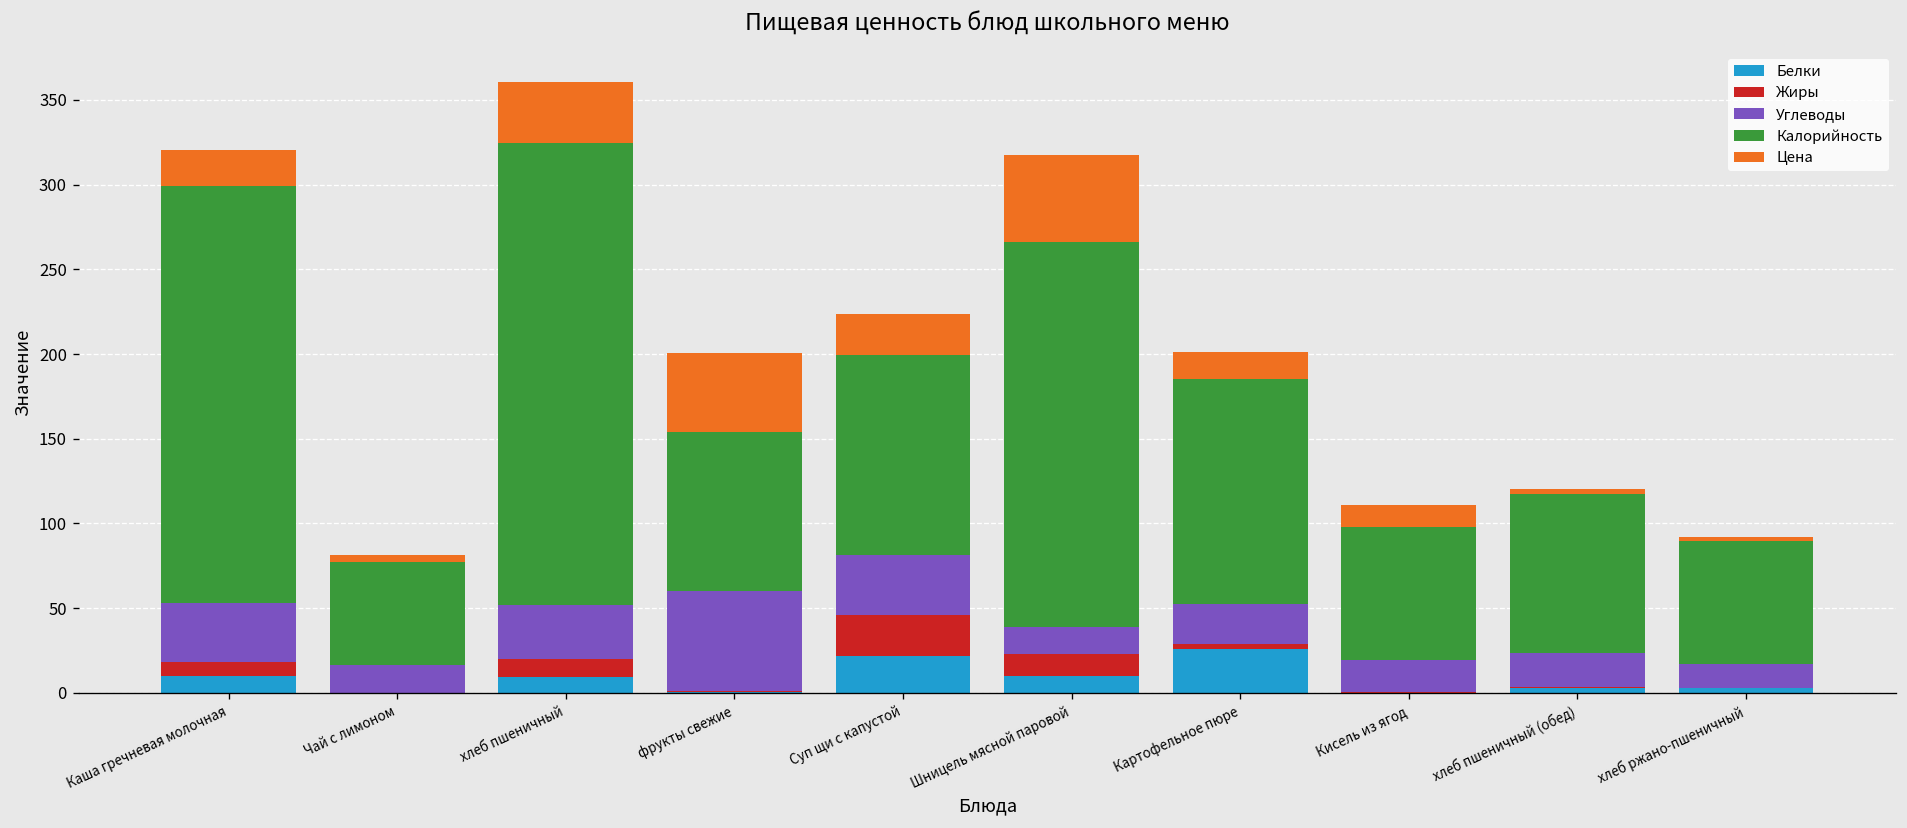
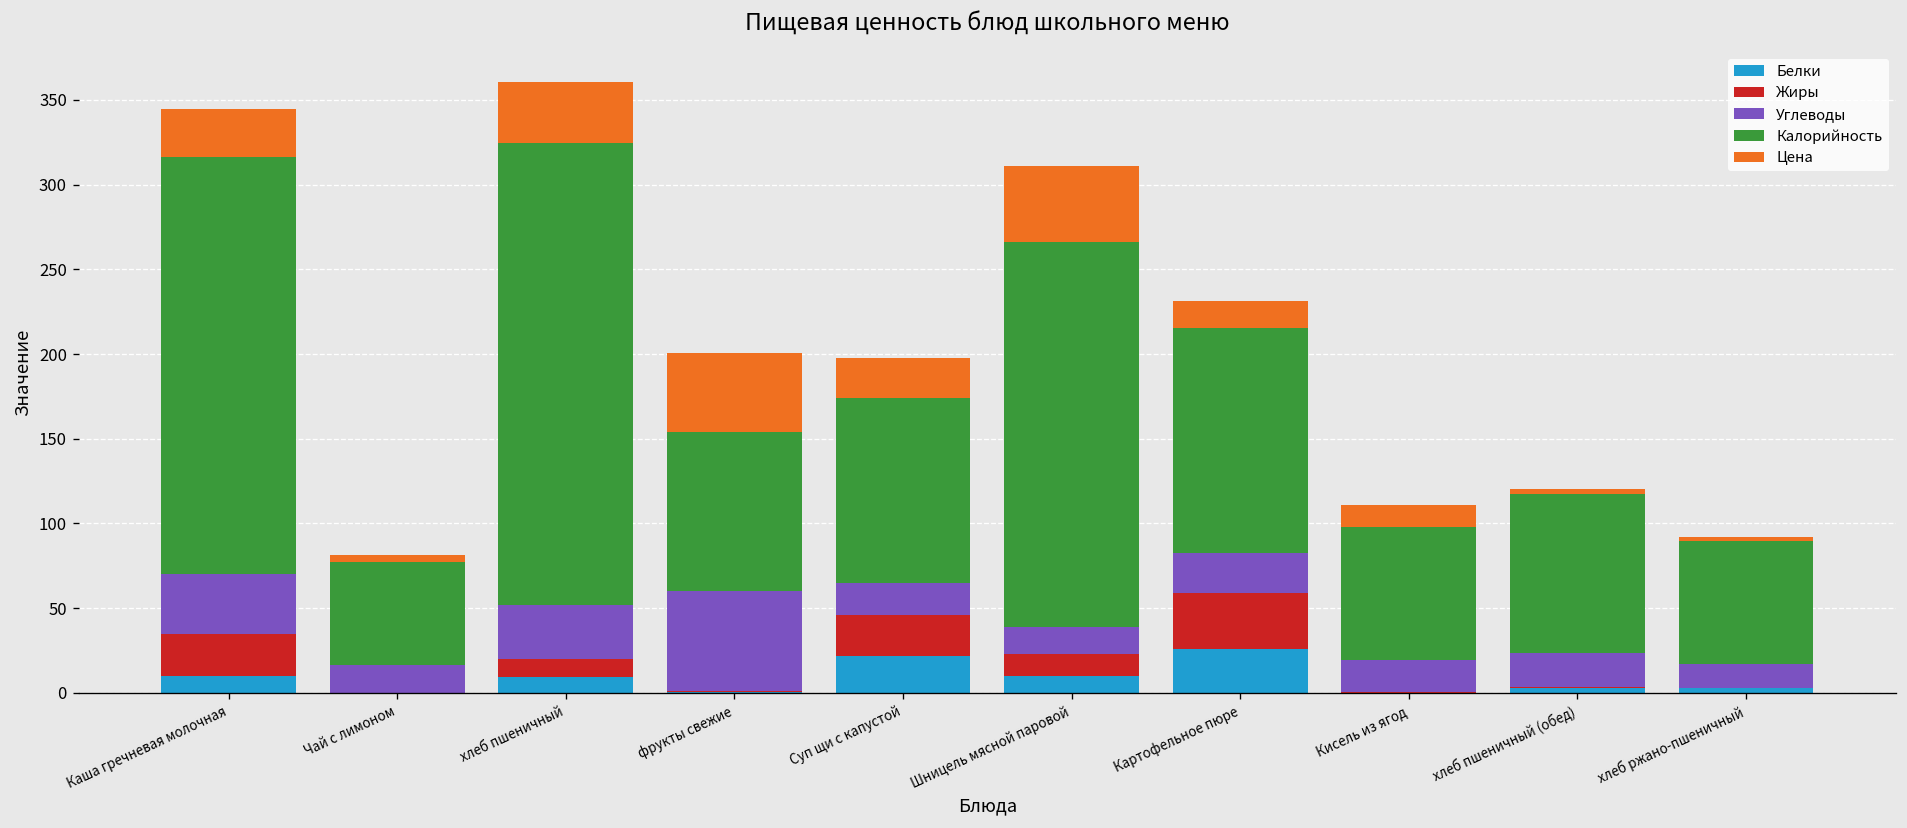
Жиры, Каша гречневая молочная: 8 -> 25
Цена, Каша гречневая молочная: 21 -> 28
Углеводы, Суп щи с капустой: 36 -> 19
Калорийность, Суп щи с капустой: 118 -> 109
Цена, Шницель мясной паровой: 51 -> 44
Жиры, Картофельное пюре: 3 -> 33
